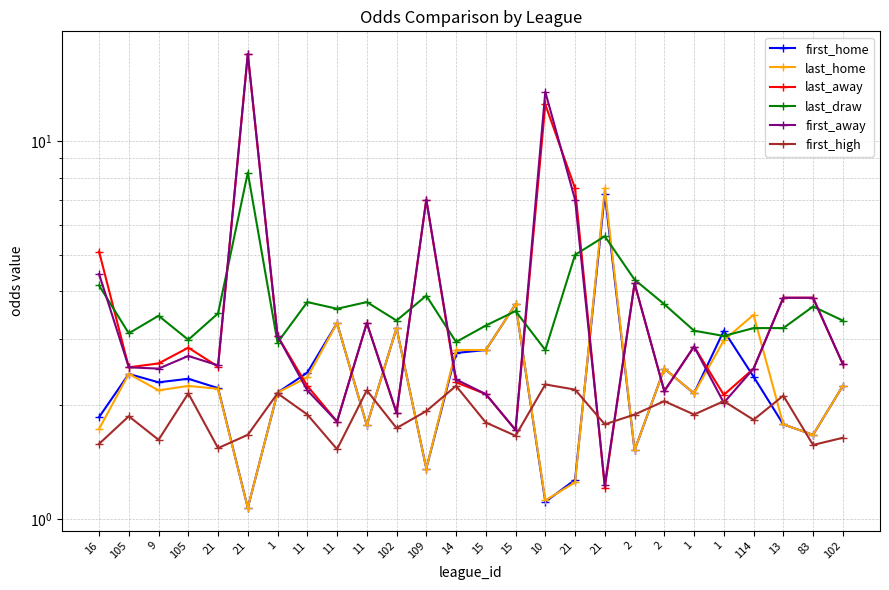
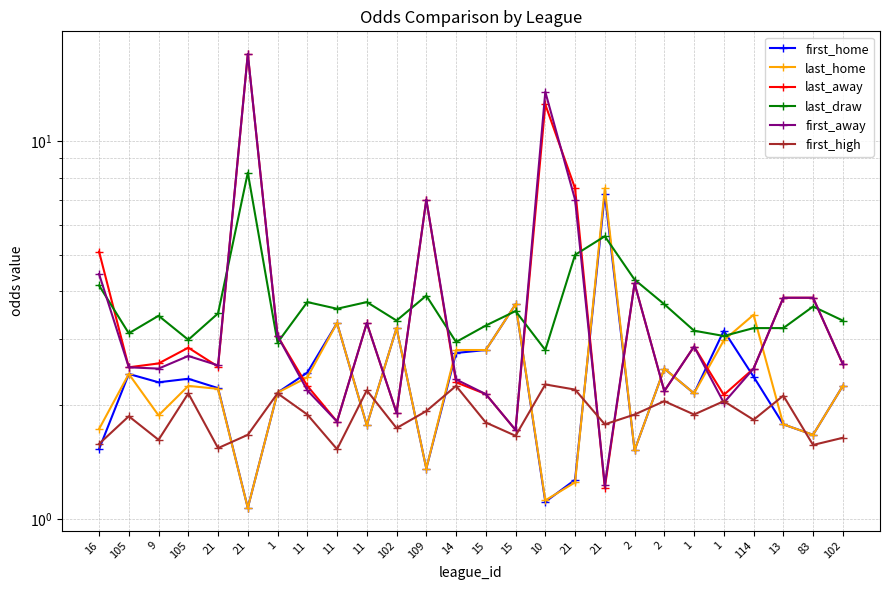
first_home, 16: 1.9 -> 1.53
last_home, 9: 2.2 -> 1.9
